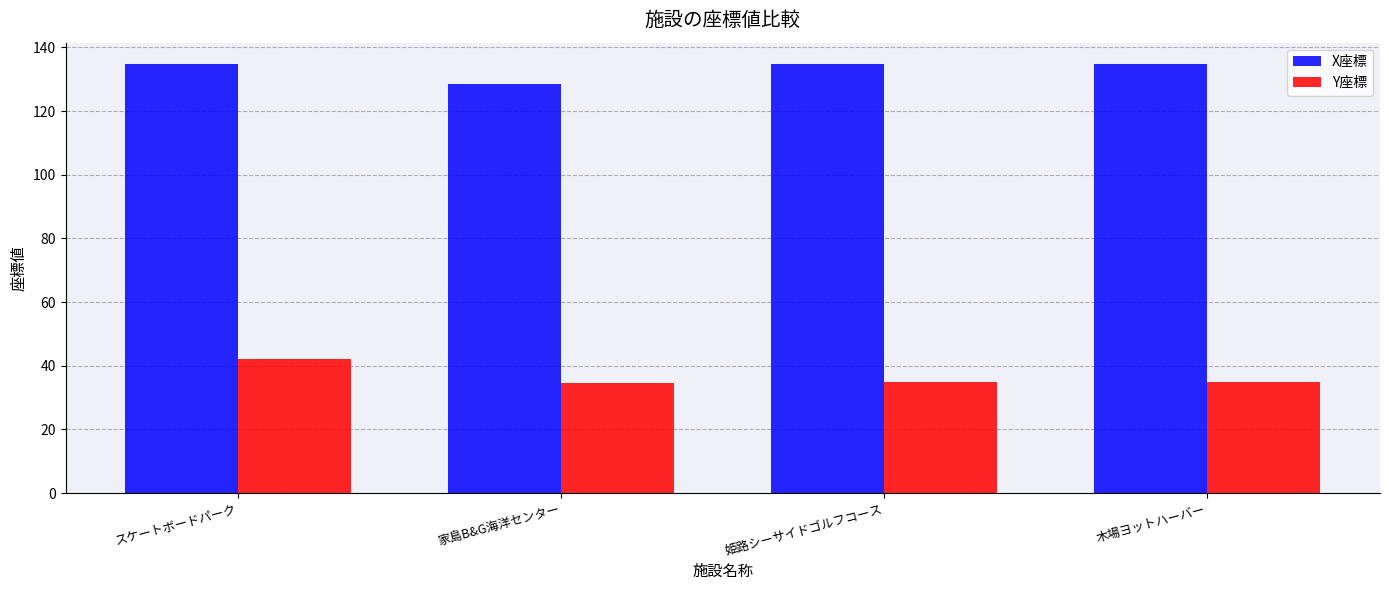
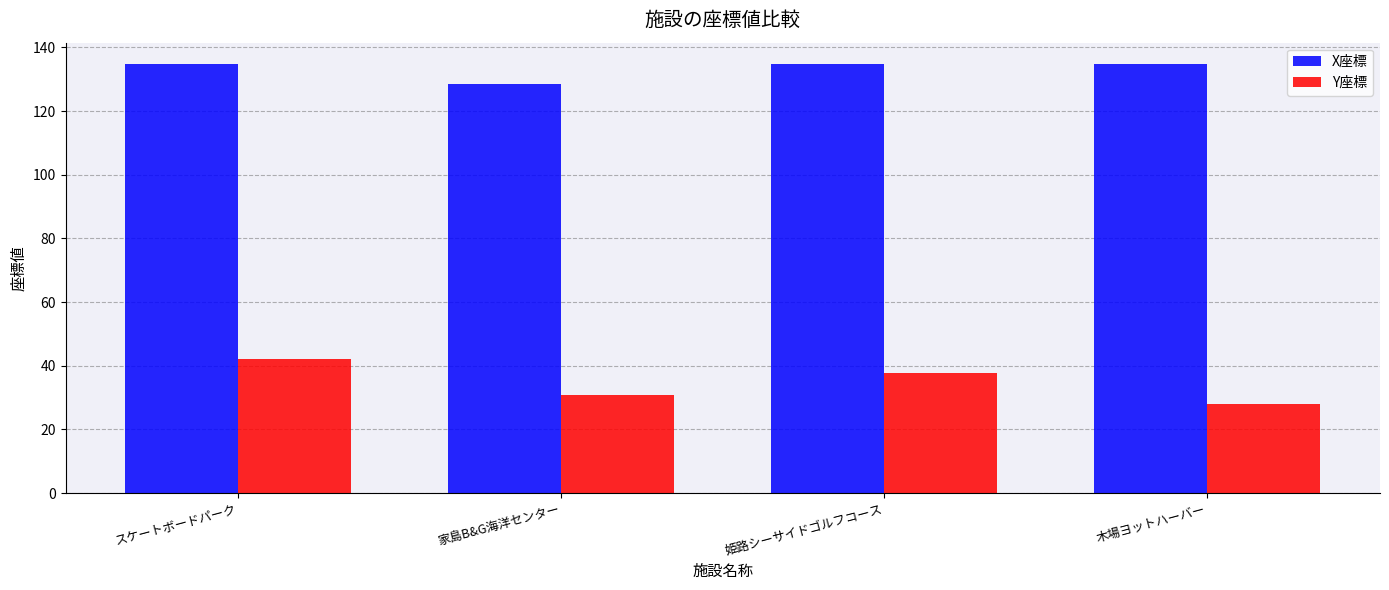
Y座標, 家島B&G海洋センター: 35 -> 31
Y座標, 姫路シーサイドゴルフコース: 35 -> 38
Y座標, 木場ヨットハーバー: 35 -> 28
